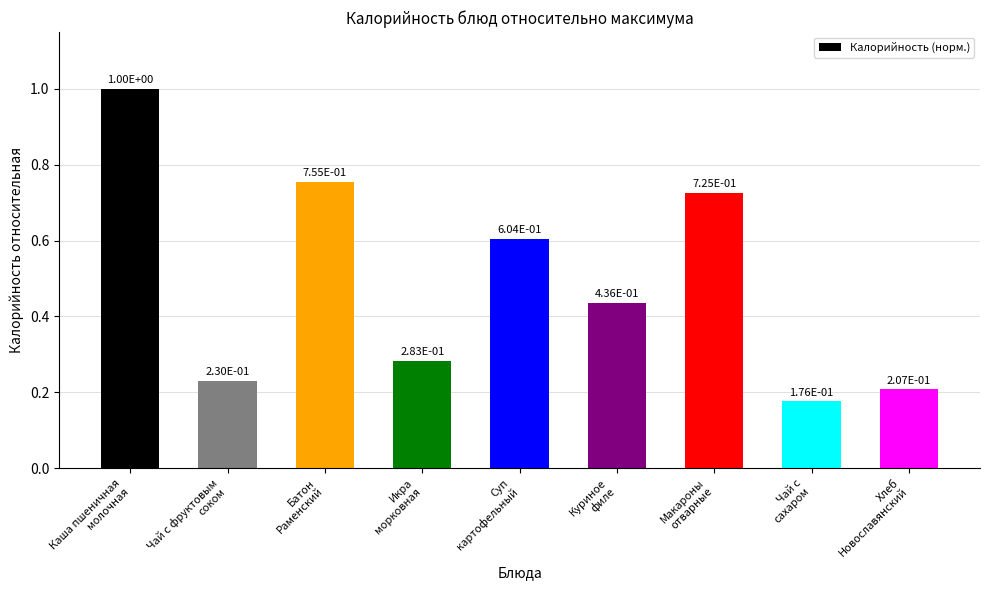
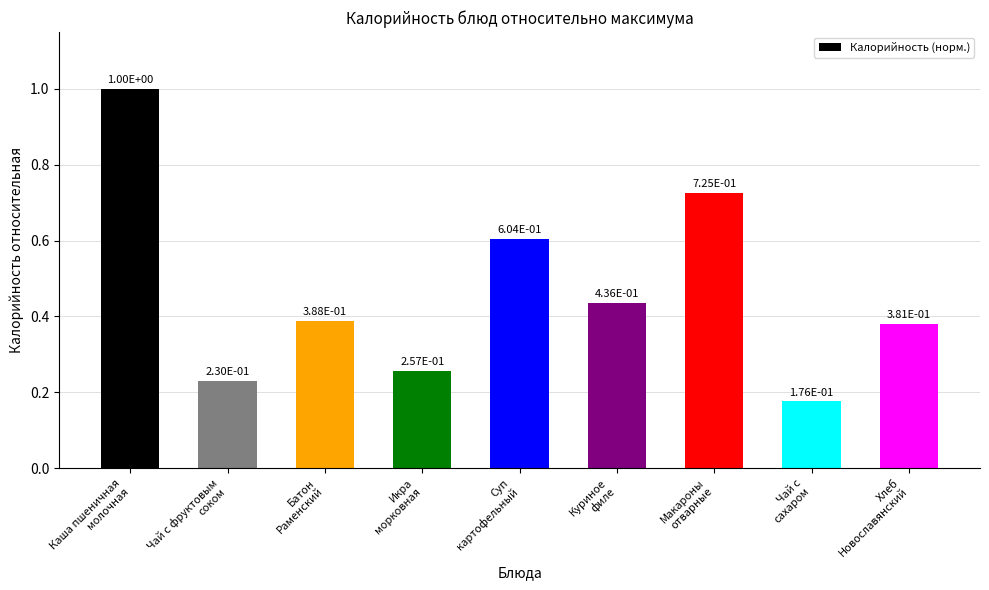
Батон Раменский: 7.55E-01 -> 3.88E-01
Икра морковная: 2.83E-01 -> 2.57E-01
Хлеб Новославянский: 2.07E-01 -> 3.81E-01
